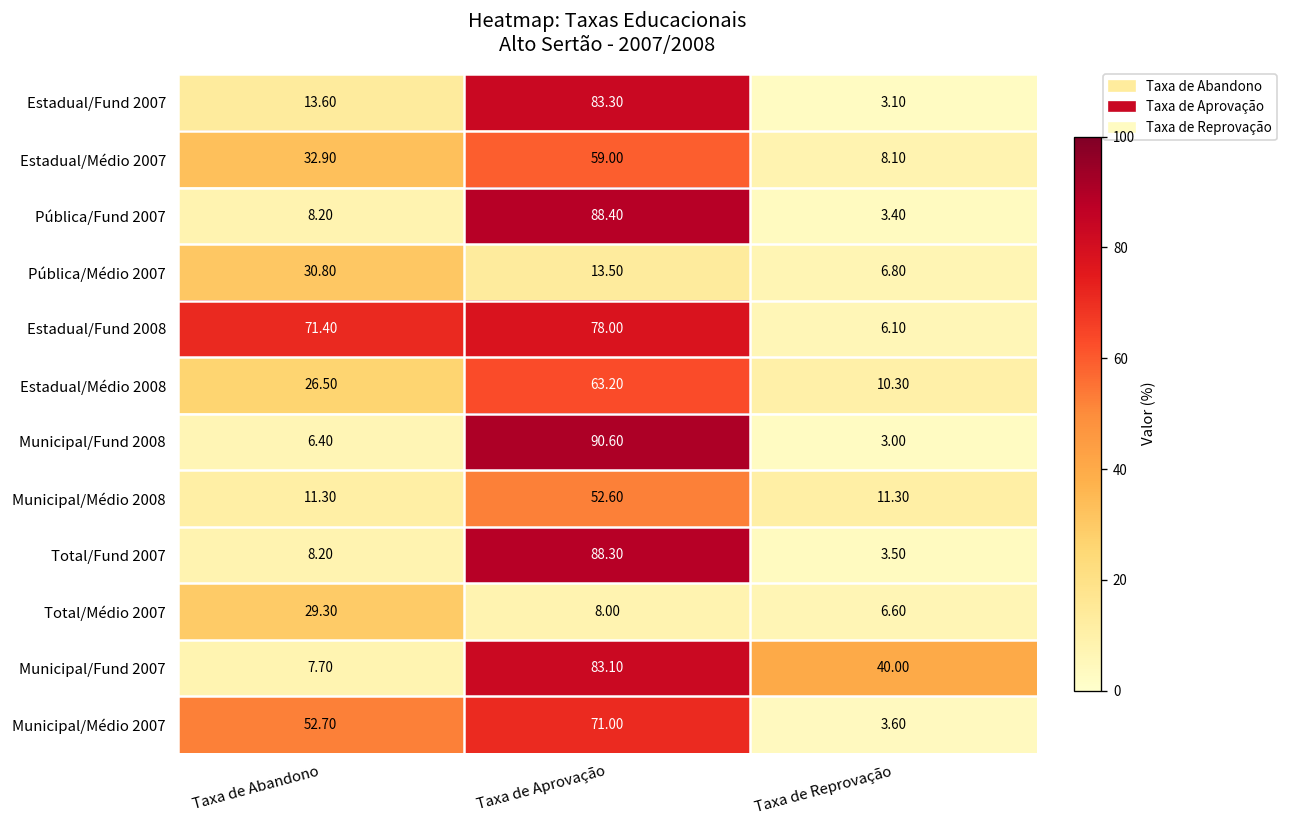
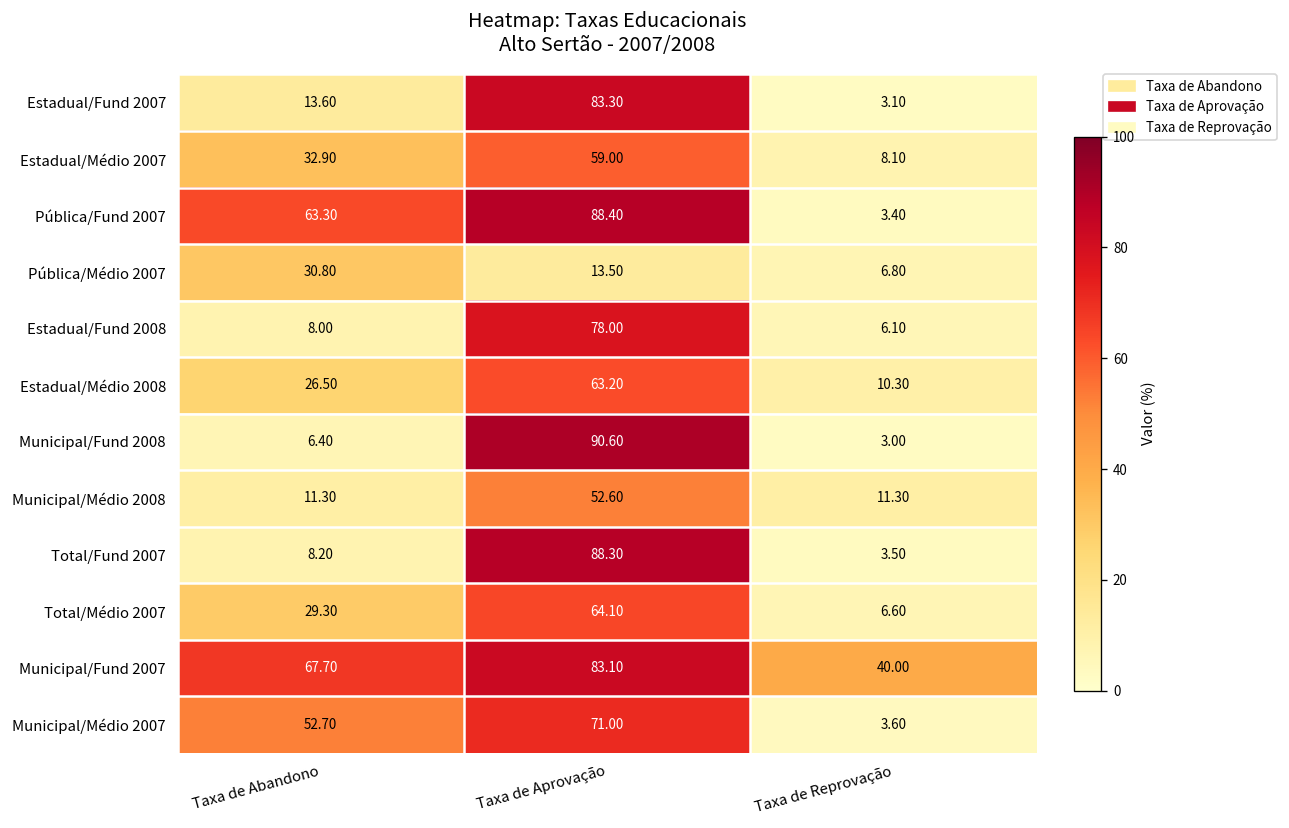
Pública/Fund 2007, Taxa de Abandono: 8.20 -> 63.30
Estadual/Fund 2008, Taxa de Abandono: 71.40 -> 8.00
Total/Médio 2007, Taxa de Aprovação: 8.00 -> 64.10
Municipal/Fund 2007, Taxa de Abandono: 7.70 -> 67.70
